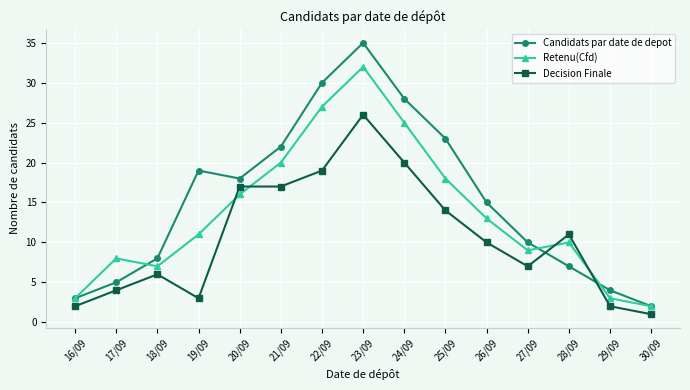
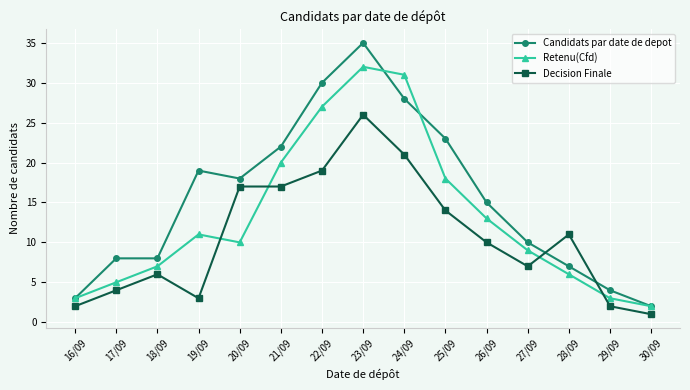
Candidats par date de depot, 17/09: 5 -> 8
Retenu(Cfd), 17/09: 8 -> 5
Retenu(Cfd), 20/09: 16 -> 10
Retenu(Cfd), 24/09: 25 -> 31
Decision Finale, 24/09: 20 -> 21
Retenu(Cfd), 28/09: 10 -> 6
